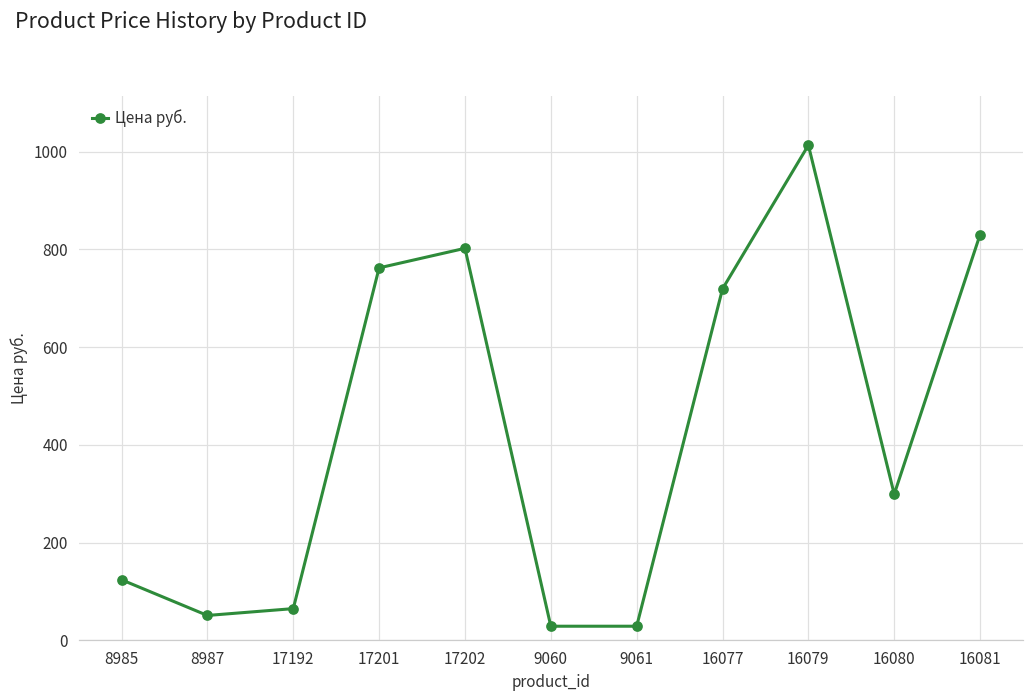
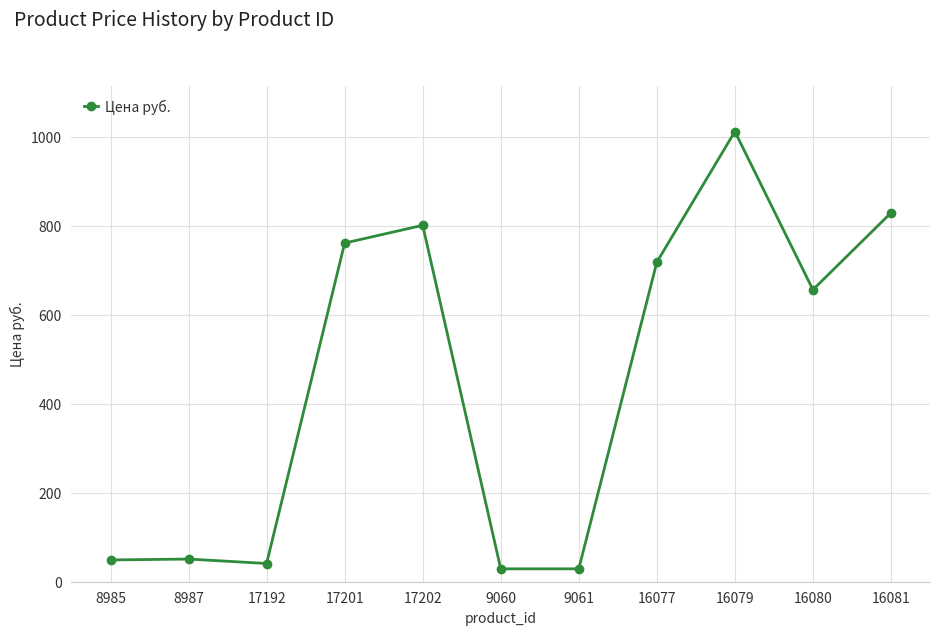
8985: 120 -> 50
17192: 70 -> 40
16080: 300 -> 660
